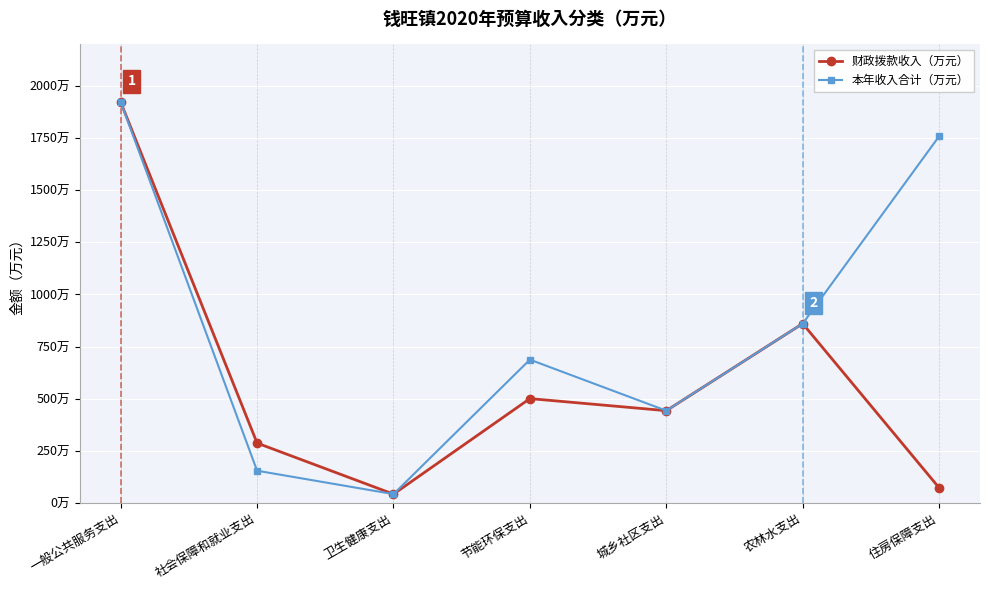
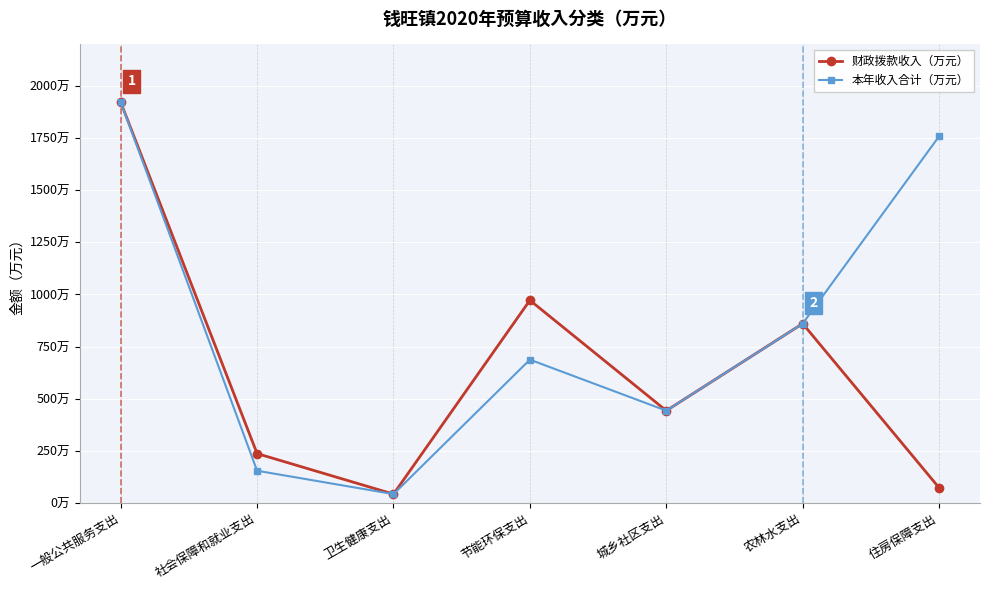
财政拨款收入（万元）, 社会保障和就业支出: 290万 -> 240万
财政拨款收入（万元）, 节能环保支出: 500万 -> 970万
